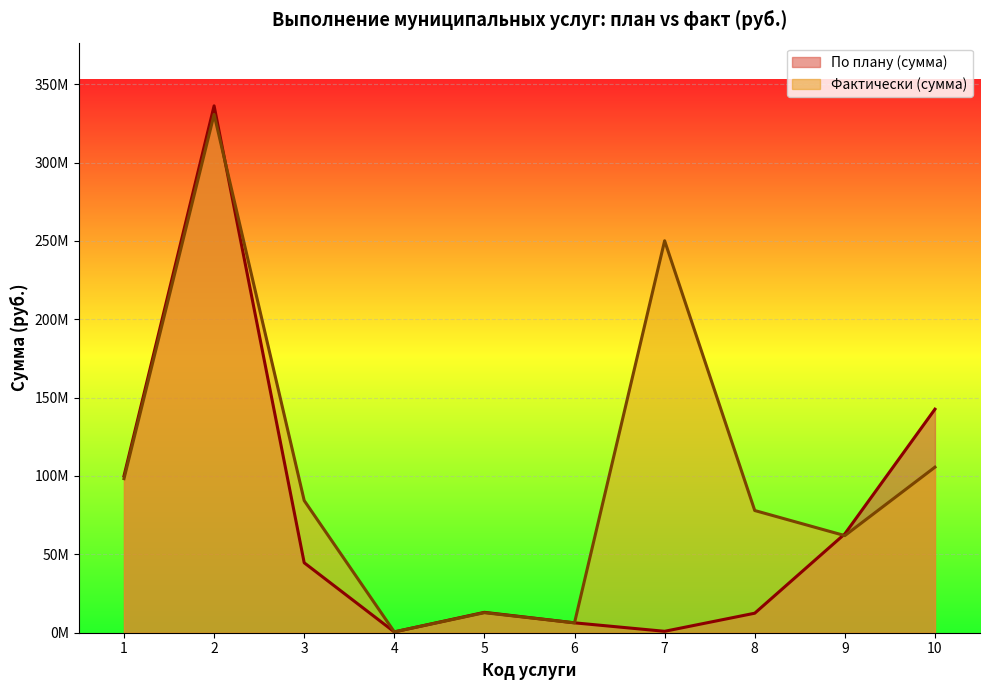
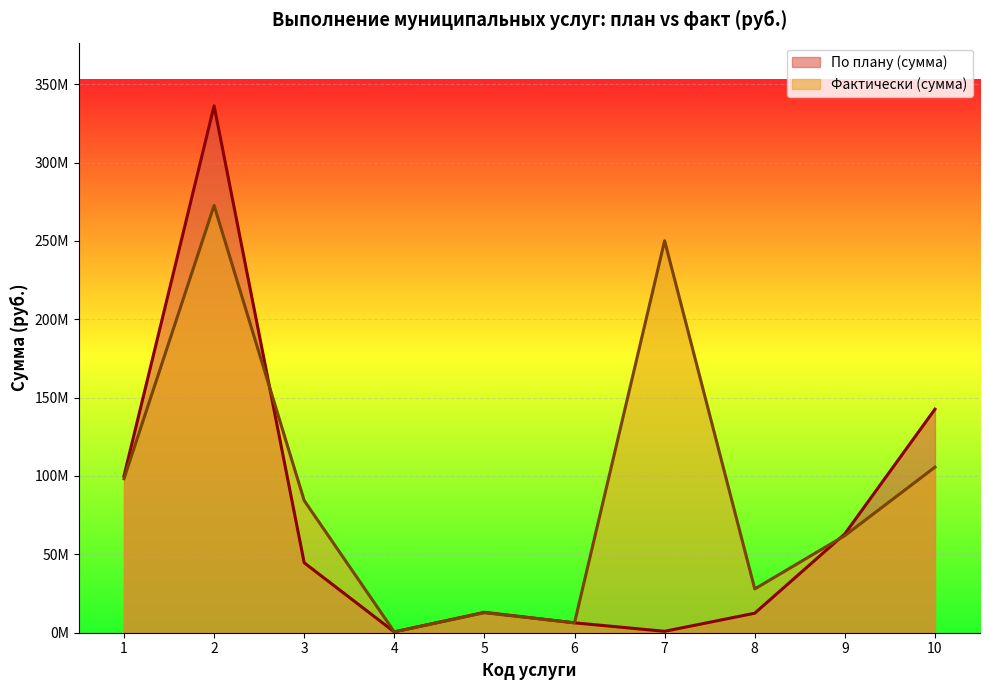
Фактически (сумма), 2: 331000000 -> 273000000
Фактически (сумма), 8: 78000000 -> 28000000
